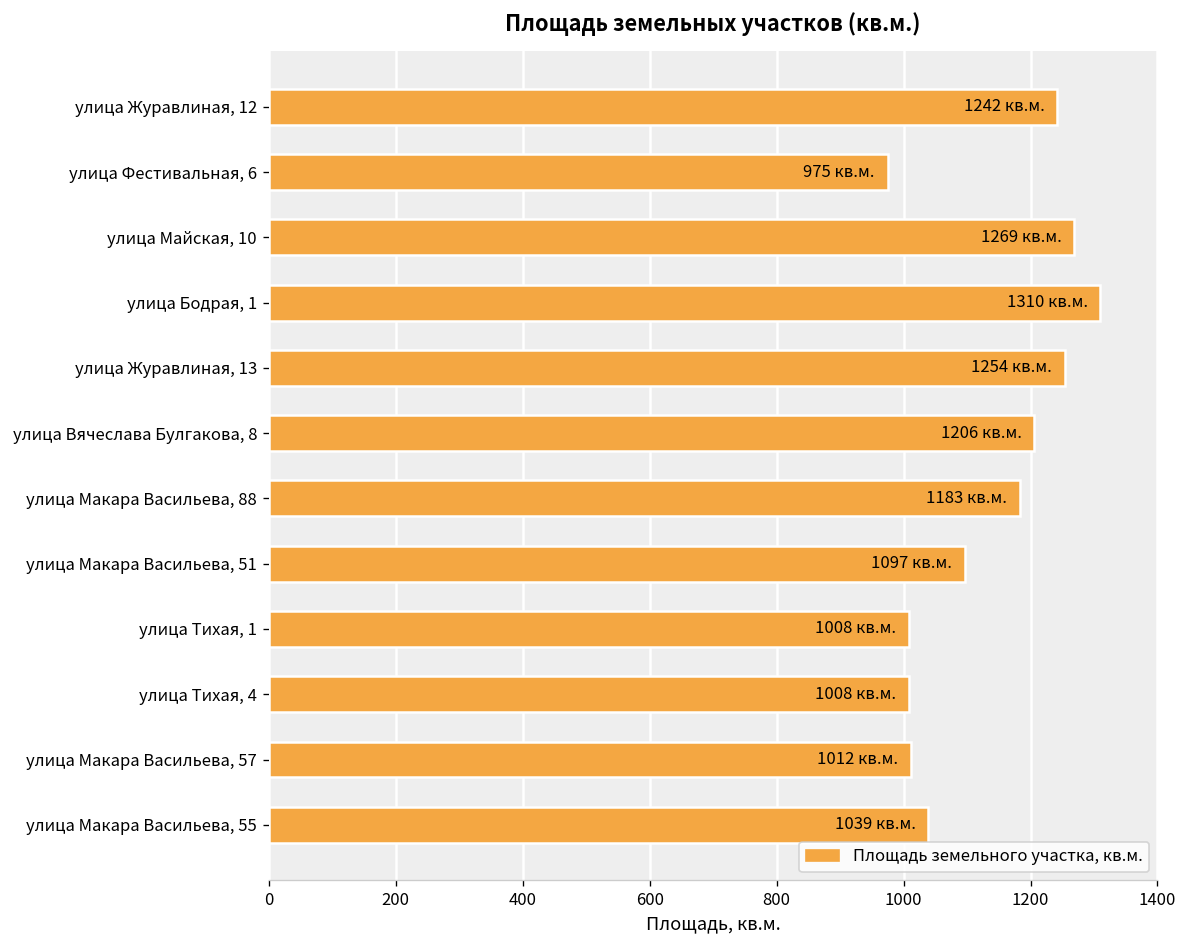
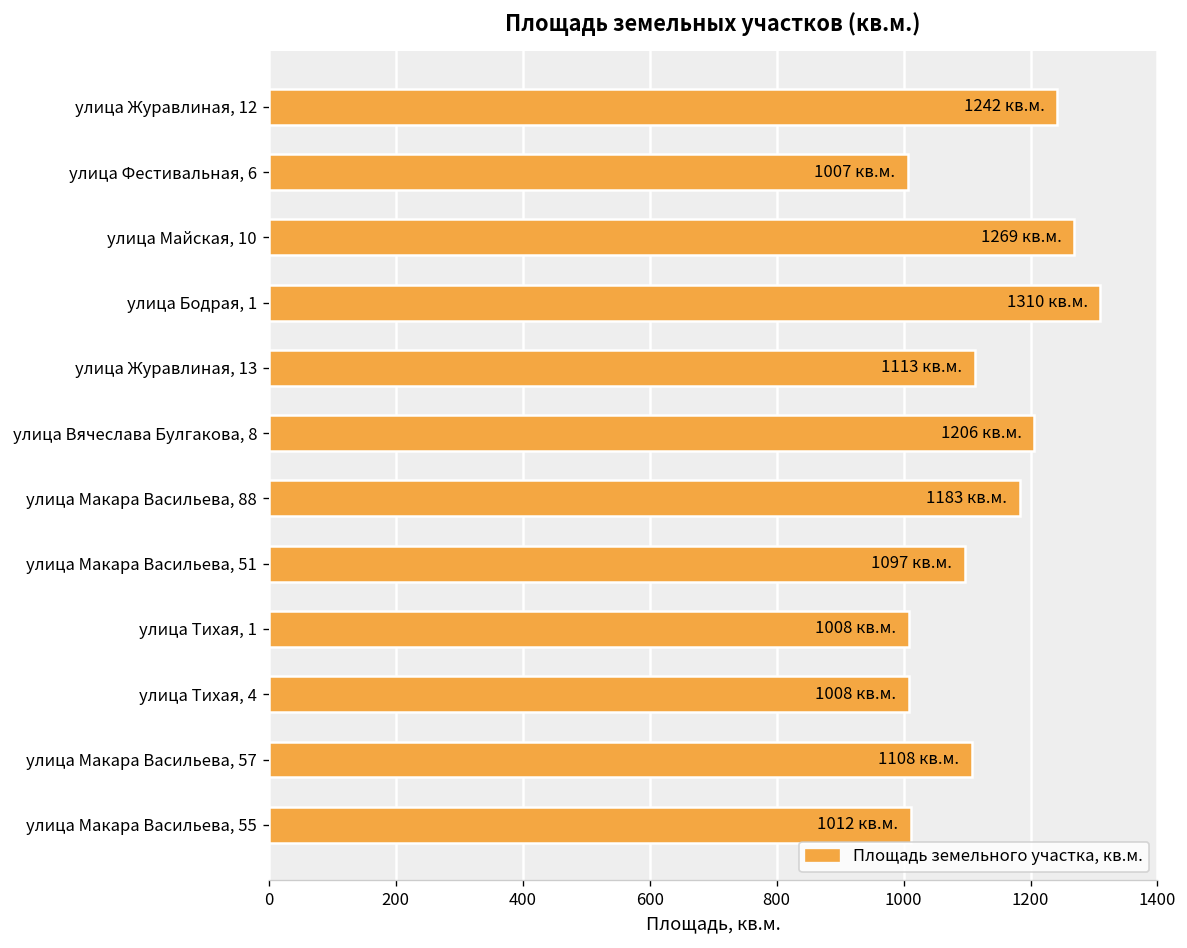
улица Фестивальная, 6: 975 -> 1007
улица Журавлиная, 13: 1254 -> 1113
улица Макара Васильева, 57: 1012 -> 1108
улица Макара Васильева, 55: 1039 -> 1012
